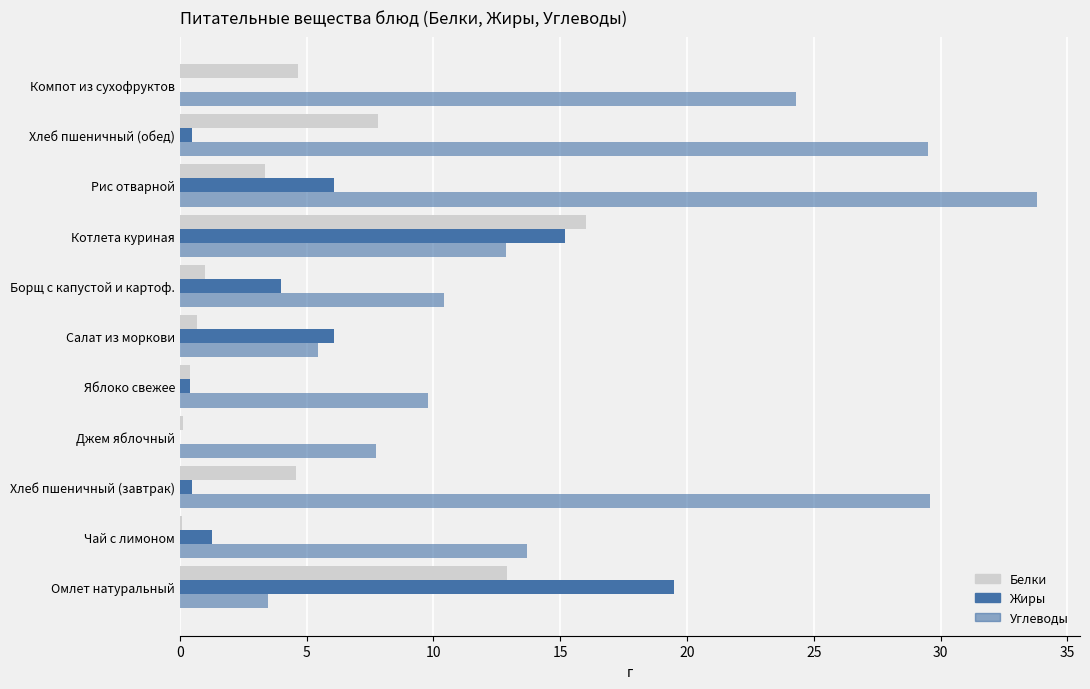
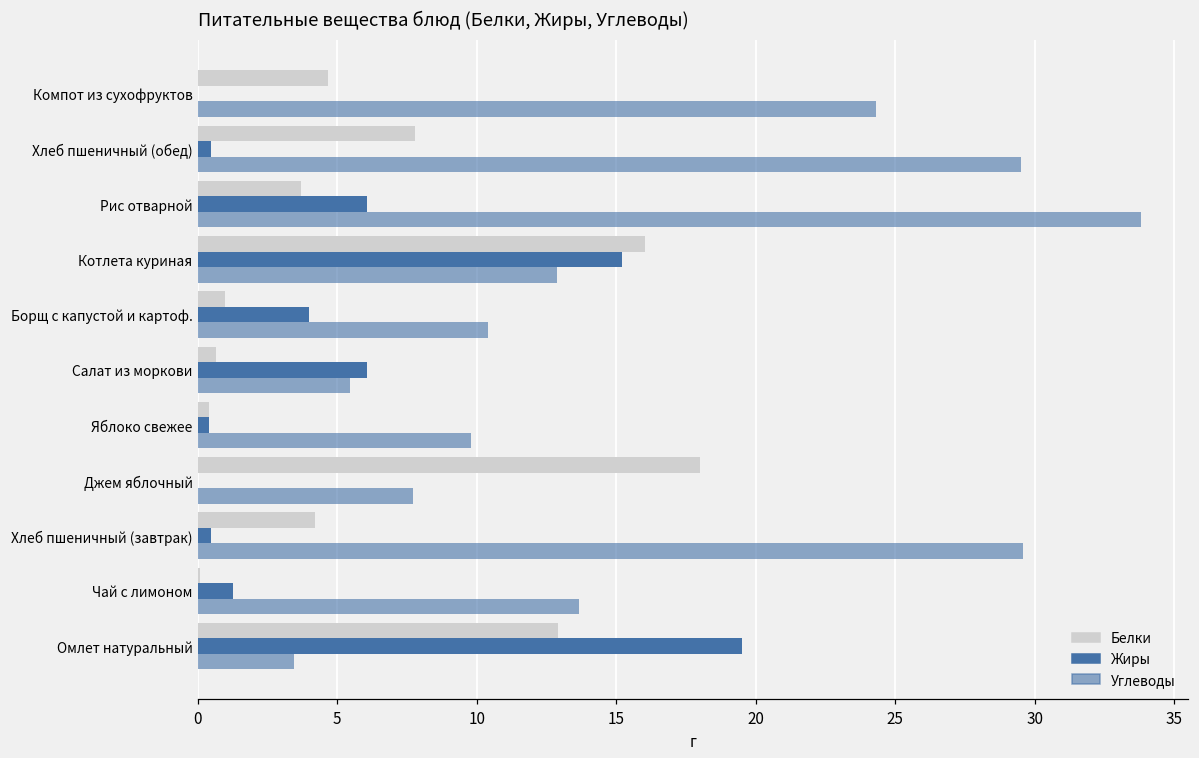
Белки, Рис отварной: 3.4 -> 3.7
Белки, Джем яблочный: 0.1 -> 18.0
Белки, Хлеб пшеничный (завтрак): 4.6 -> 4.2
